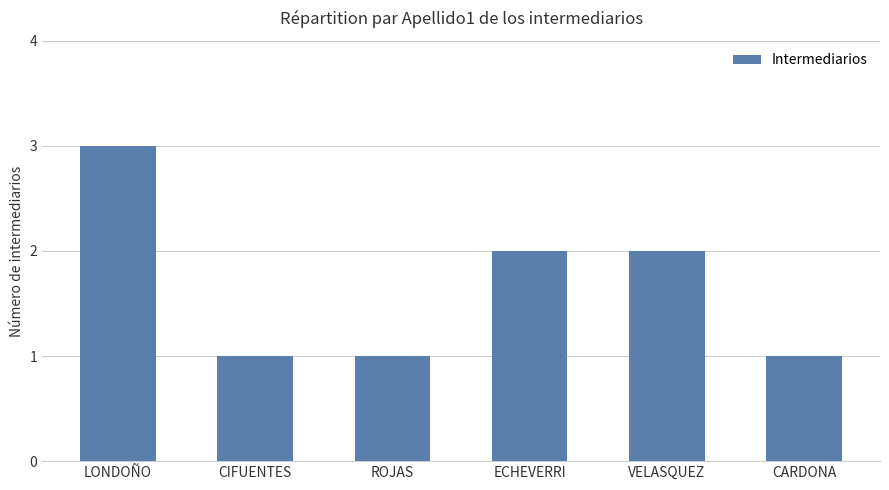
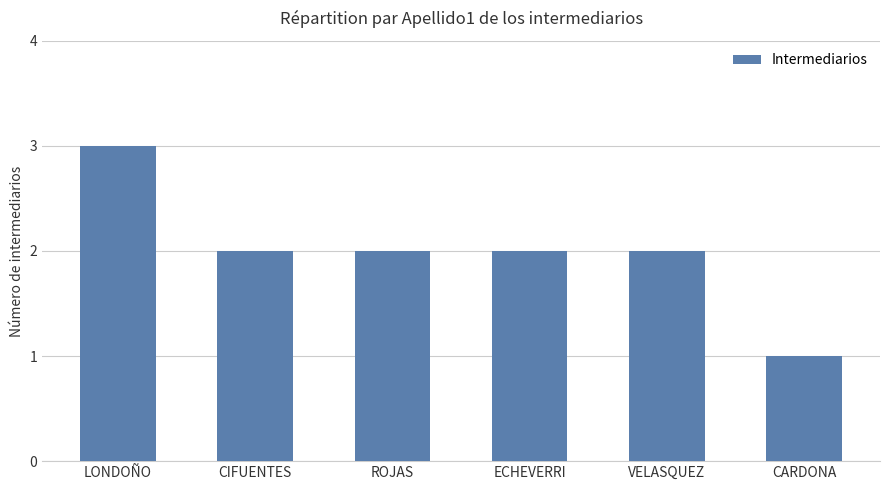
CIFUENTES: 1 -> 2
ROJAS: 1 -> 2
